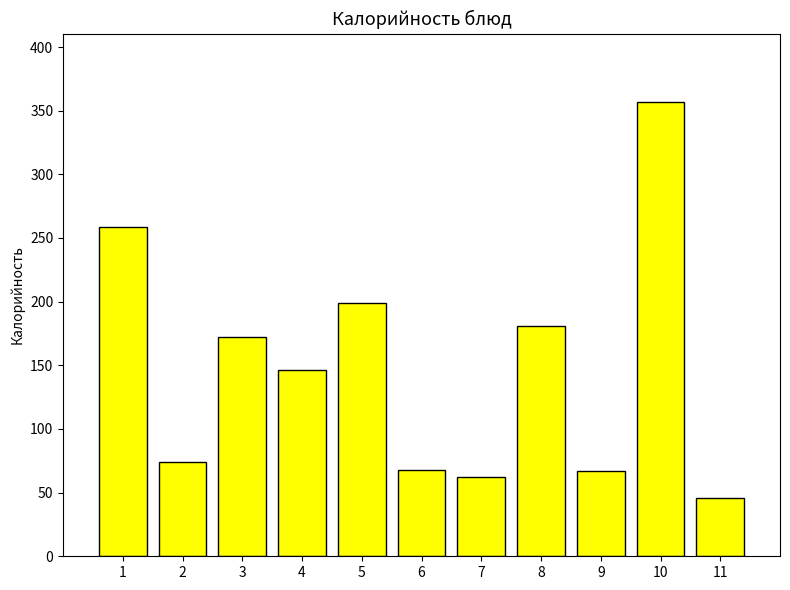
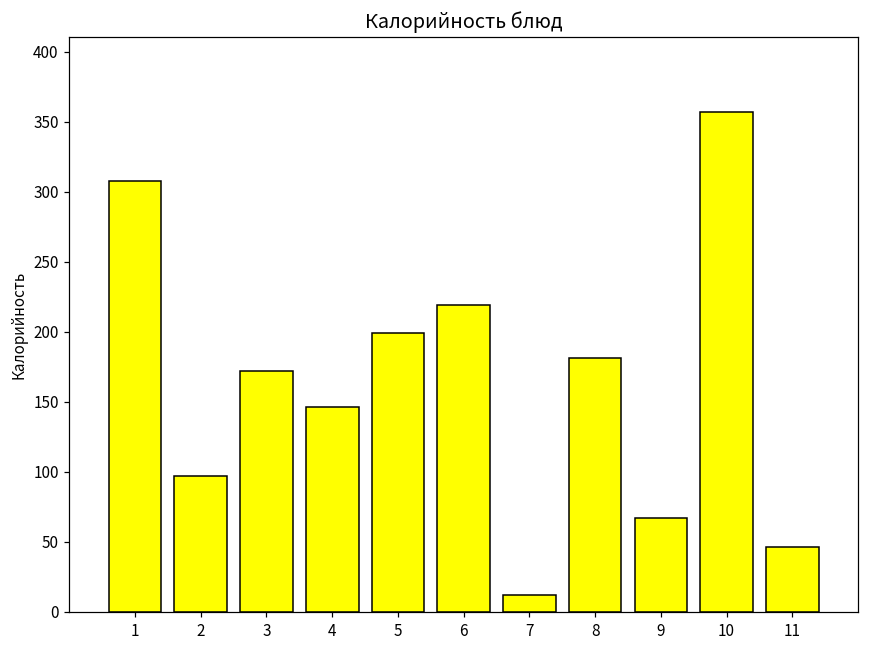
1: 259 -> 308
2: 74 -> 97
6: 68 -> 219
7: 62 -> 12
